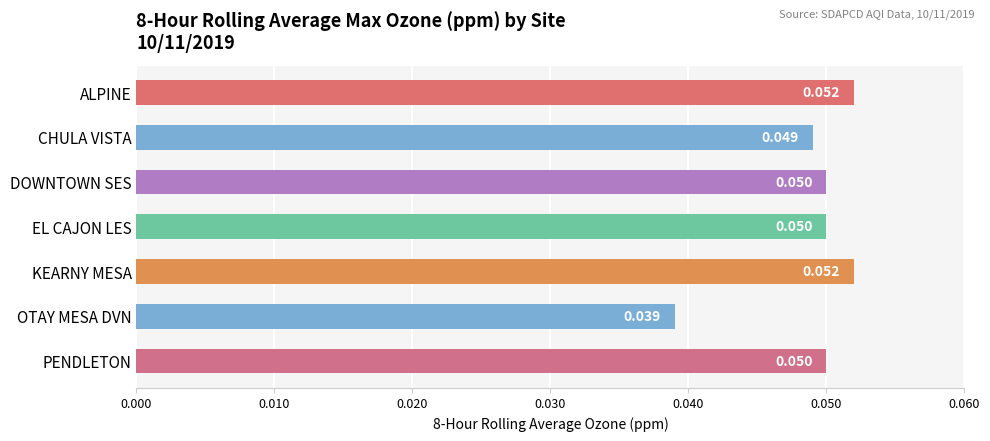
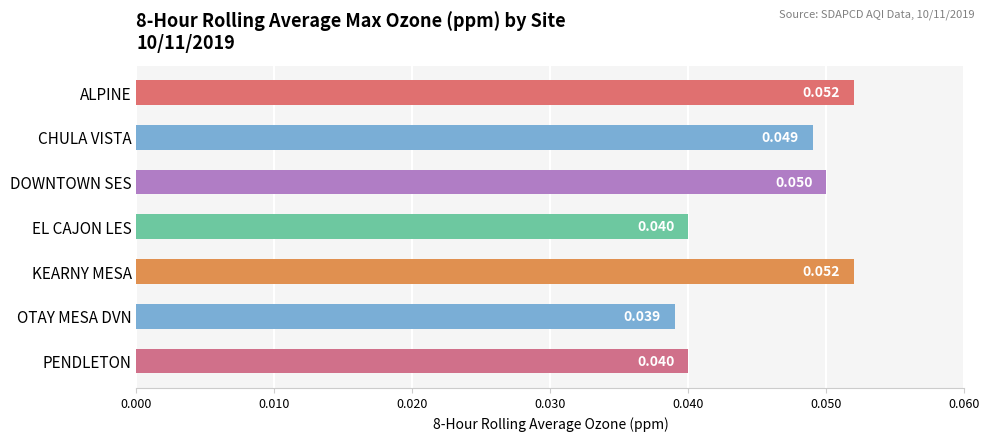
EL CAJON LES: 0.050 -> 0.040
PENDLETON: 0.050 -> 0.040
